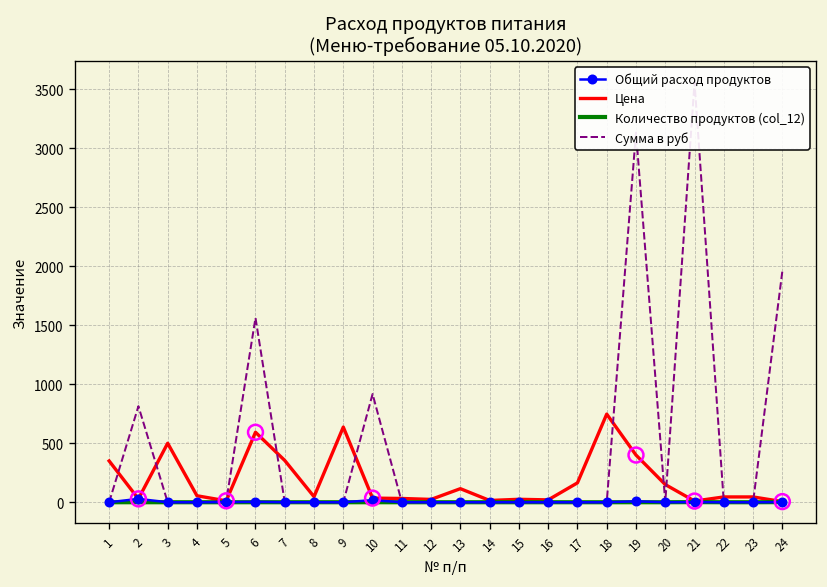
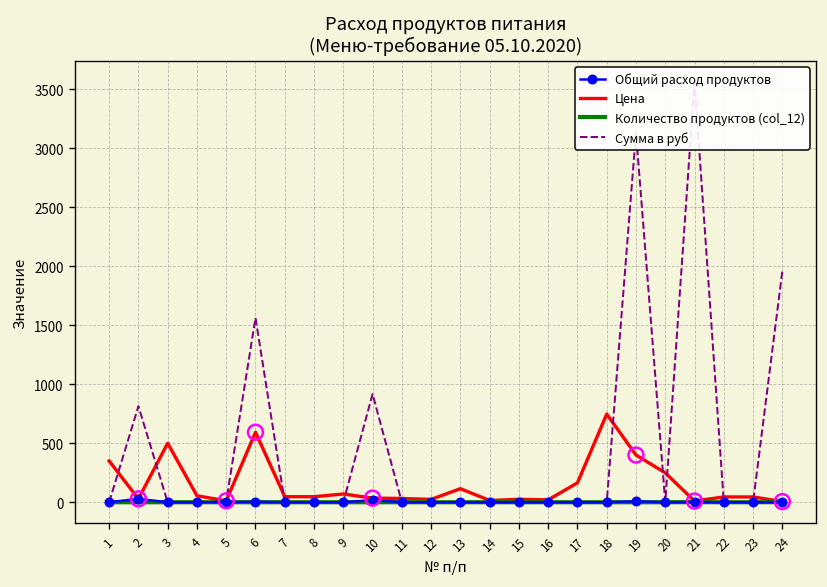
Цена, 7: 400 -> 0
Цена, 9: 600 -> 100
Цена, 20: 150 -> 250
